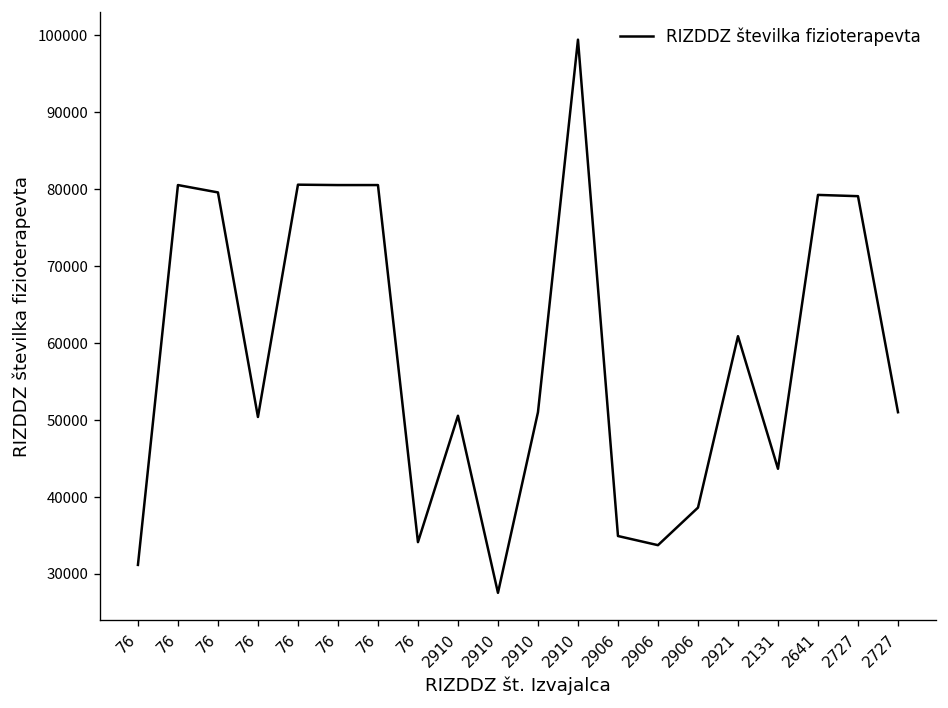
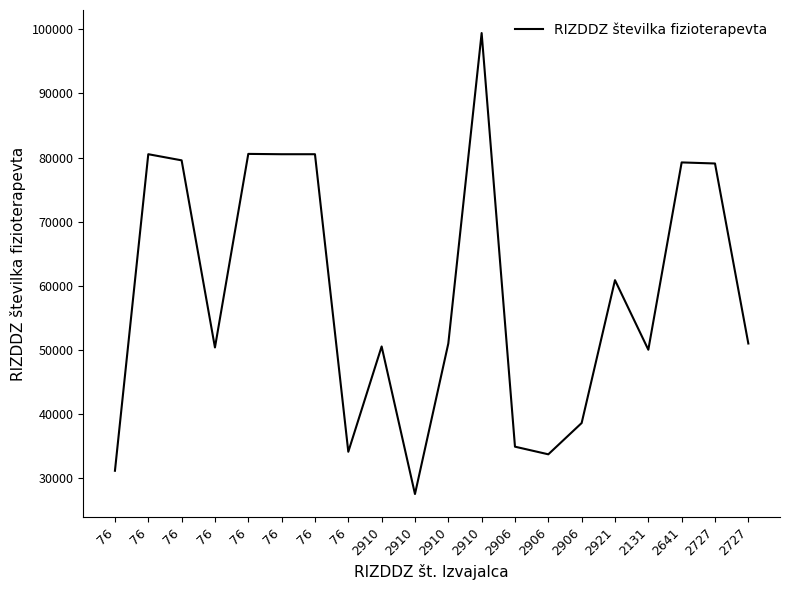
2131: 44000 -> 50000
